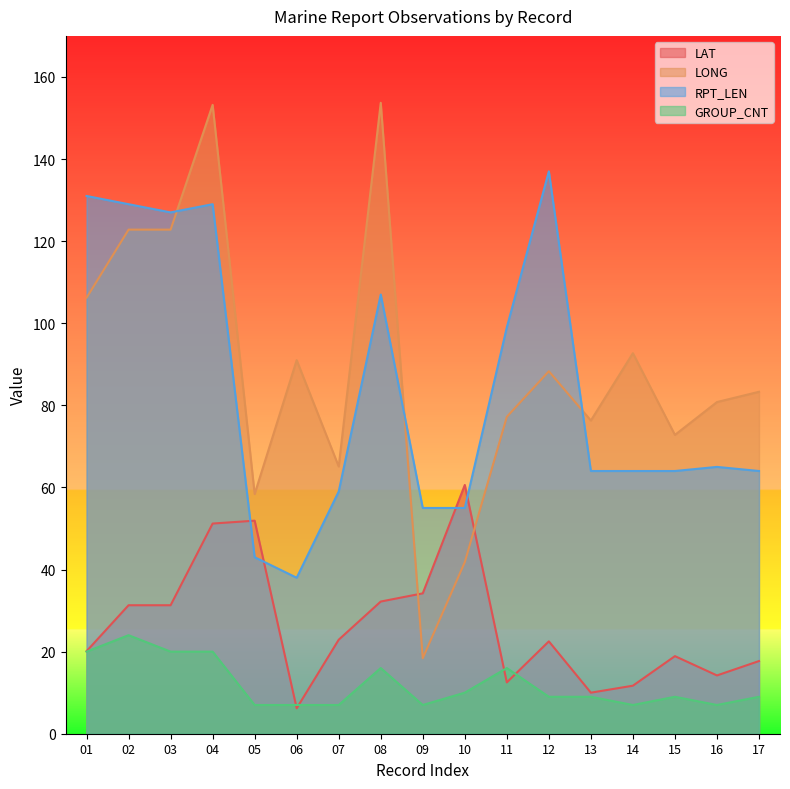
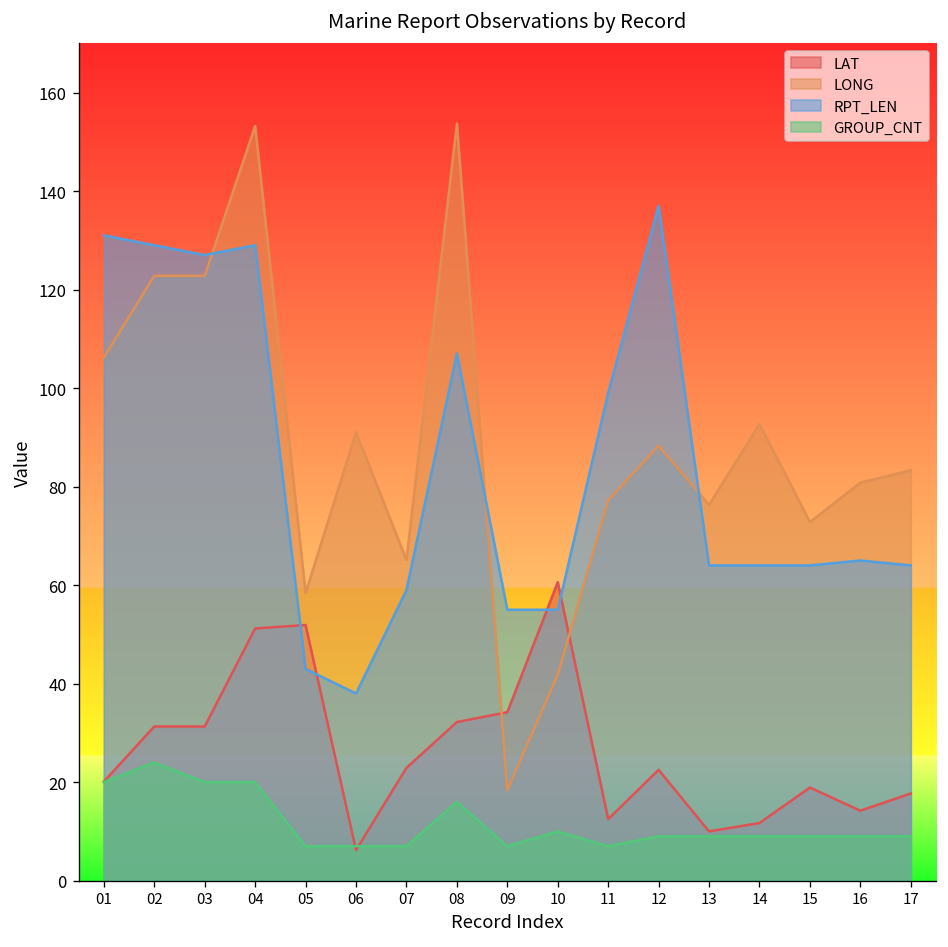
GROUP_CNT, 11: 16 -> 7
GROUP_CNT, 14: 7 -> 9
GROUP_CNT, 16: 7 -> 9
